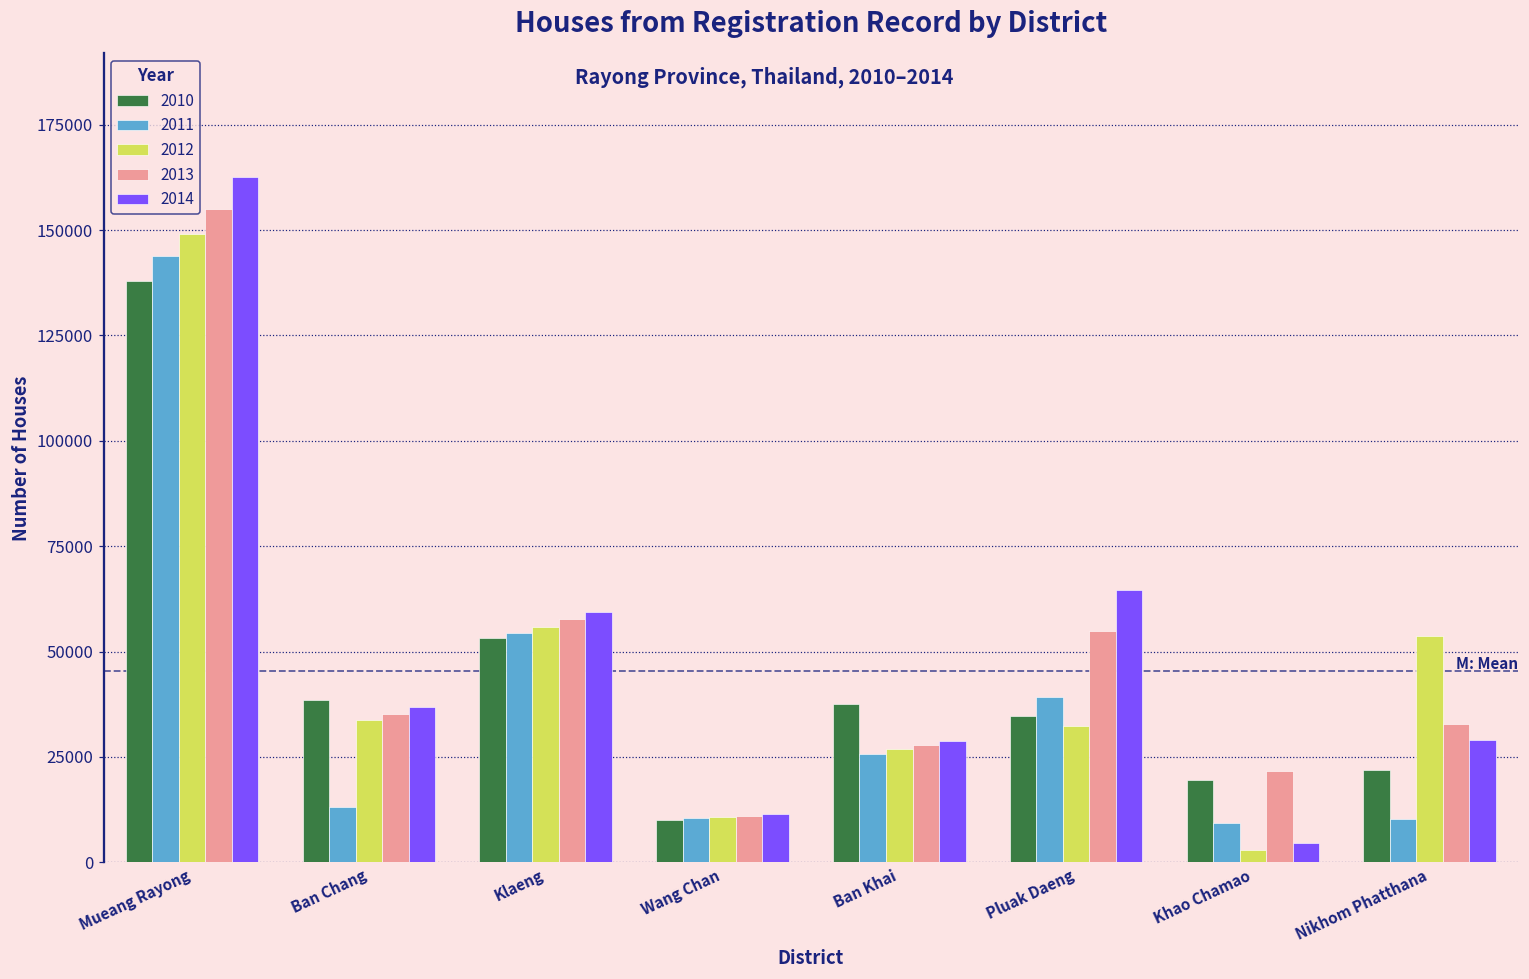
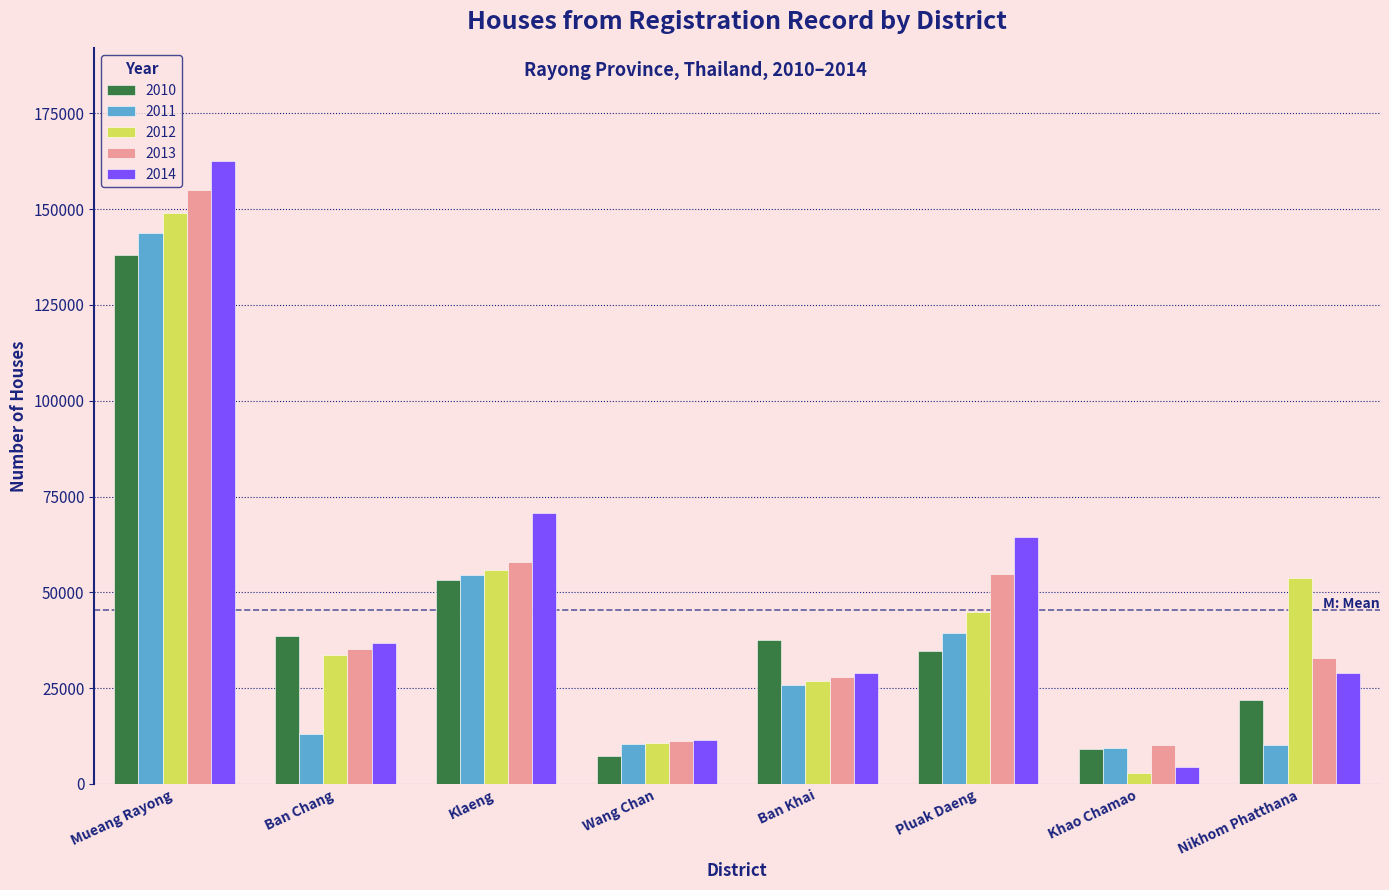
2014, Klaeng: 59000 -> 71000
2010, Wang Chan: 10000 -> 7000
2012, Pluak Daeng: 32000 -> 45000
2010, Khao Chamao: 19000 -> 9000
2013, Khao Chamao: 22000 -> 10000
